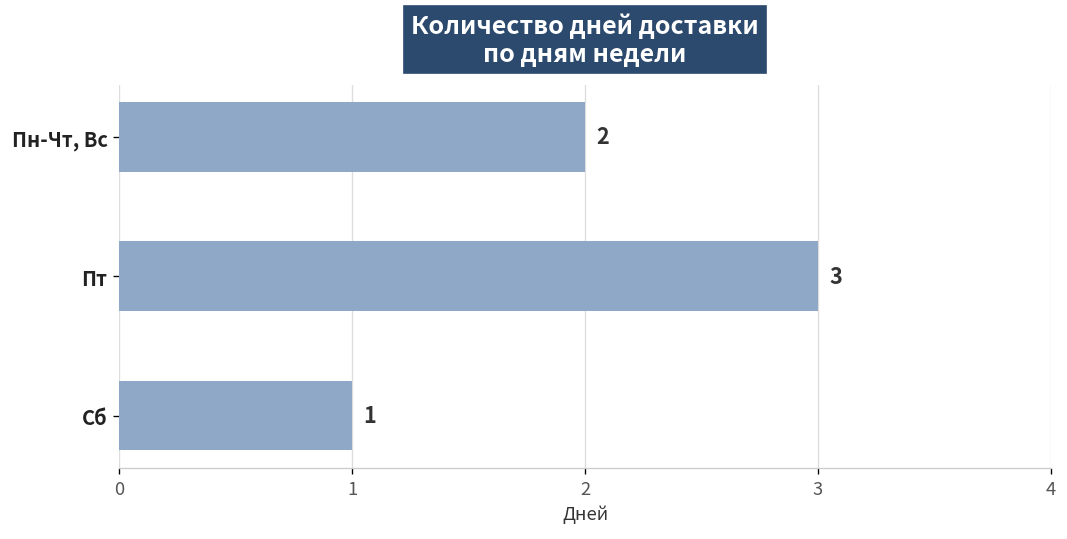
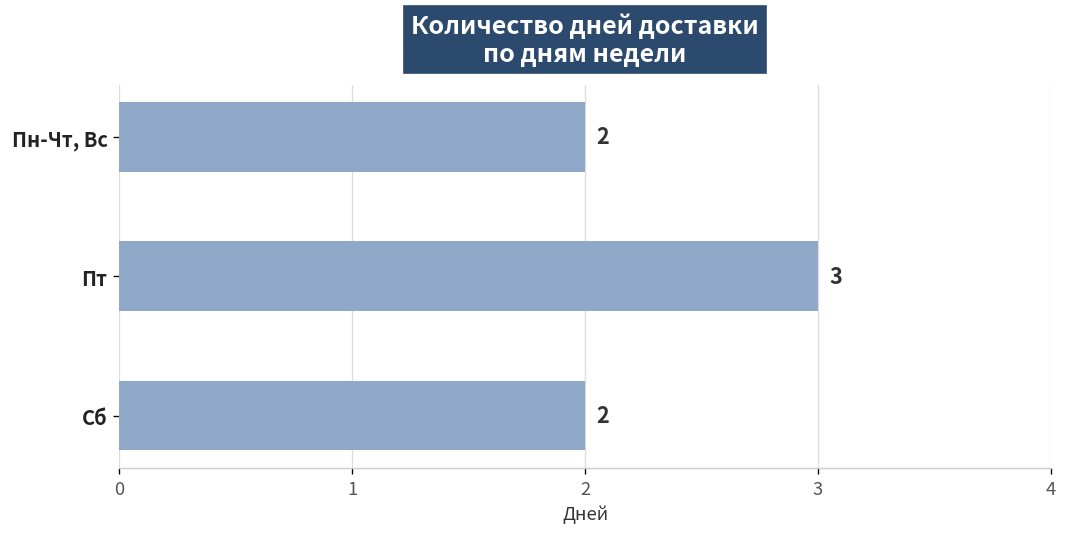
Сб: 1 -> 2
